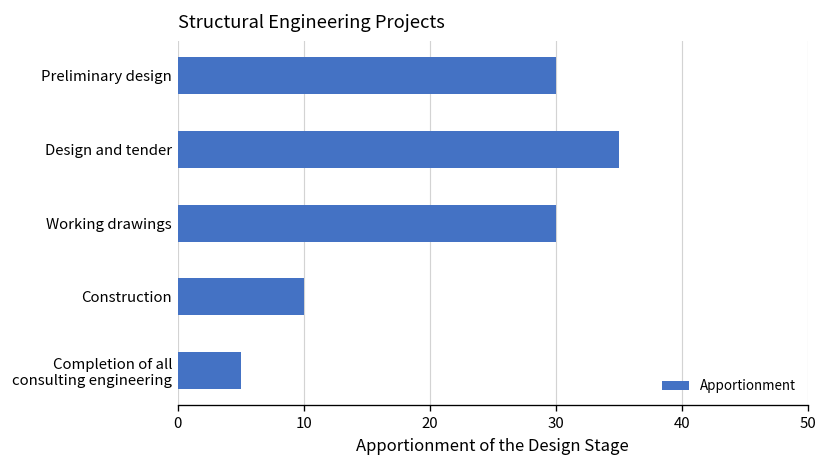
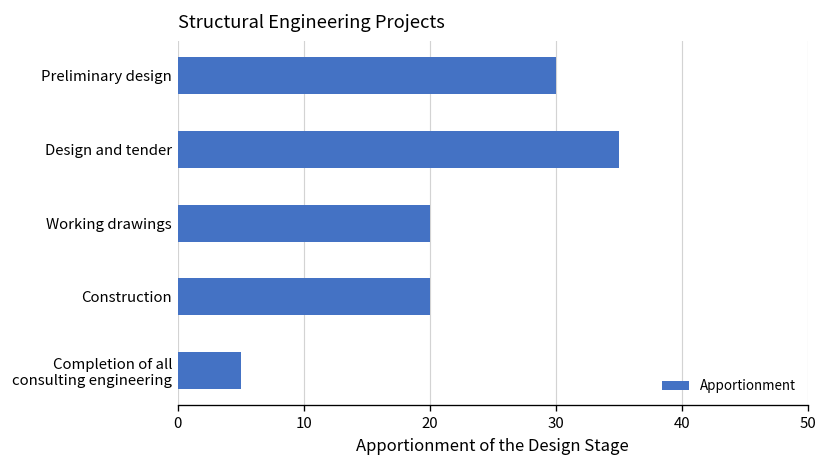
Working drawings: 30.0 -> 20.0
Construction: 10.0 -> 20.0
